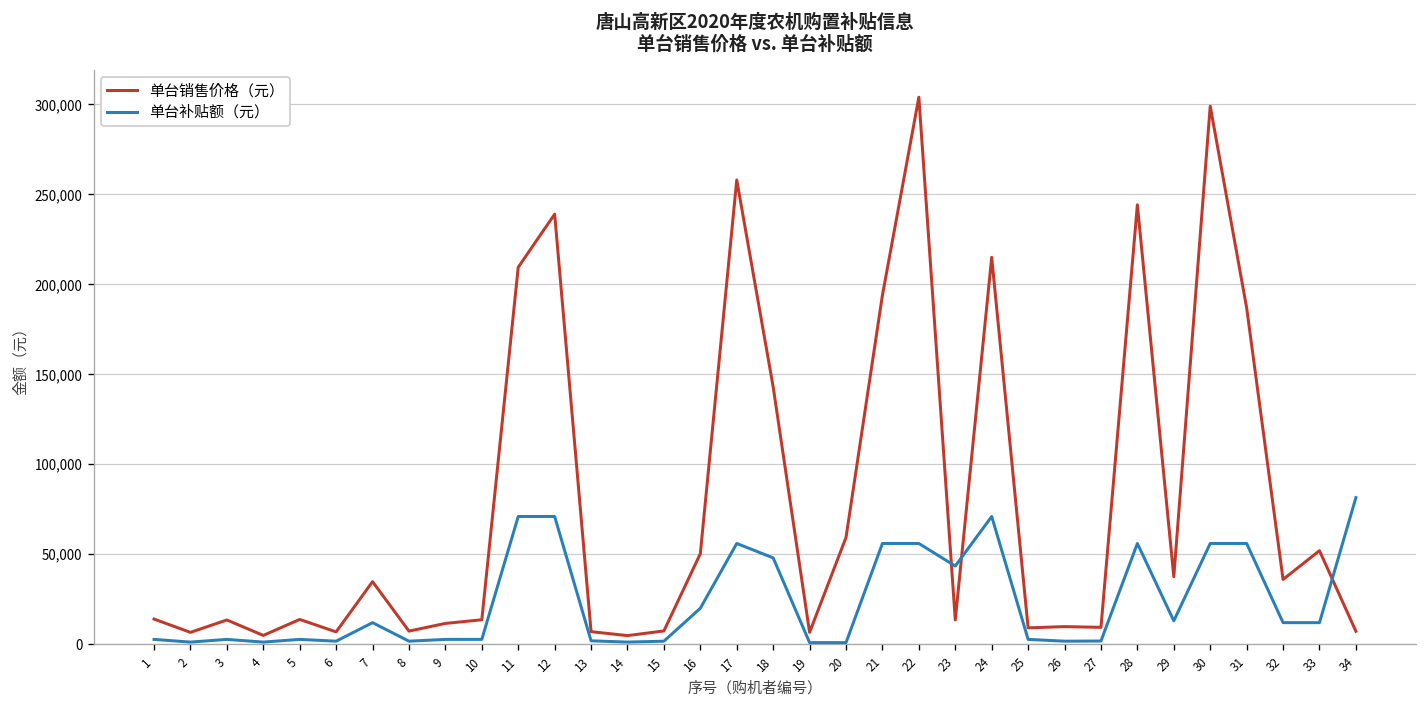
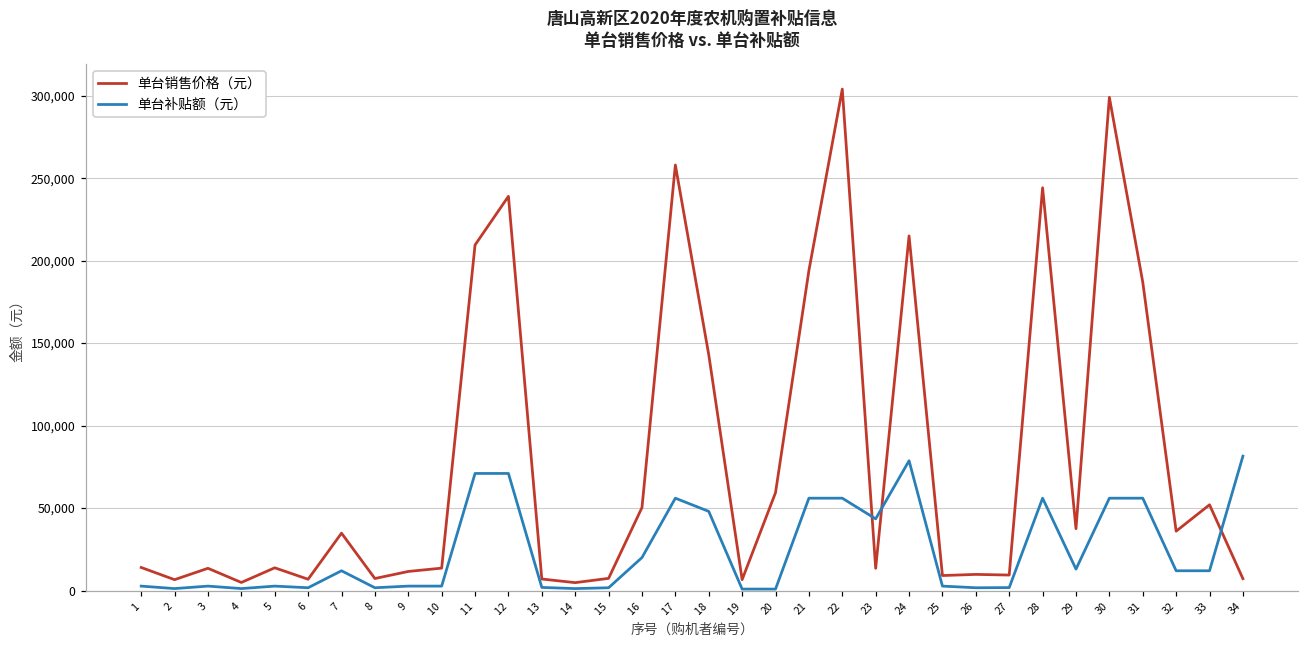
单台补贴额（元）, 24: 71,000 -> 79,000
